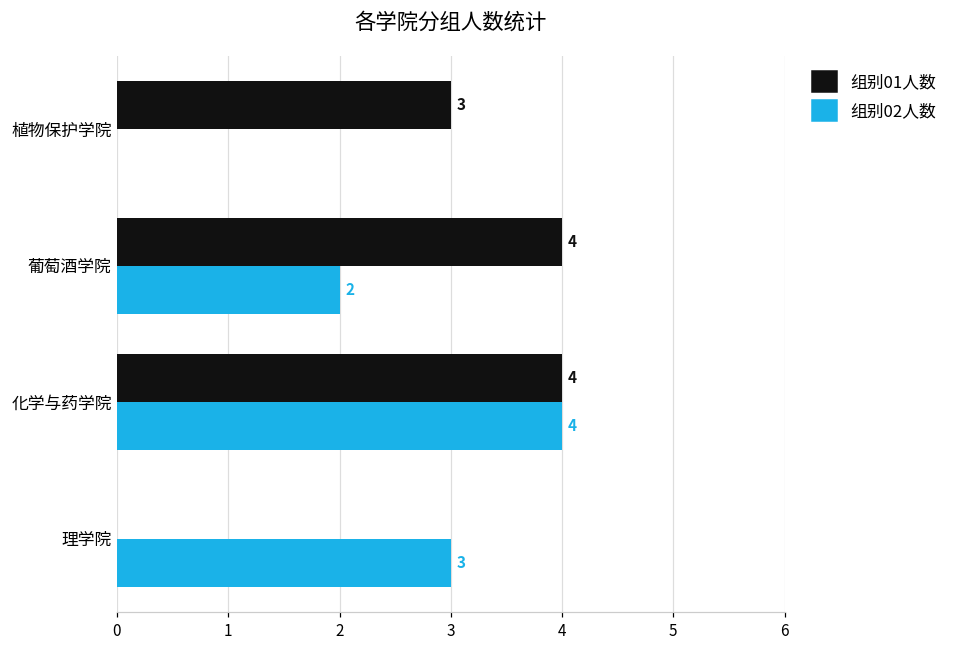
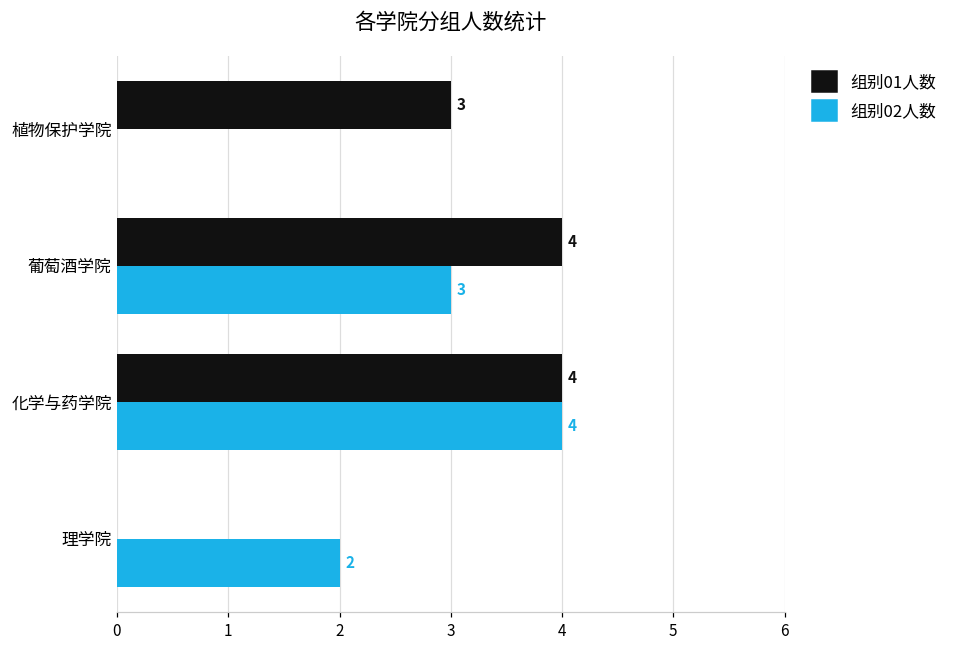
组别02人数, 葡萄酒学院: 2 -> 3
组别02人数, 理学院: 3 -> 2
